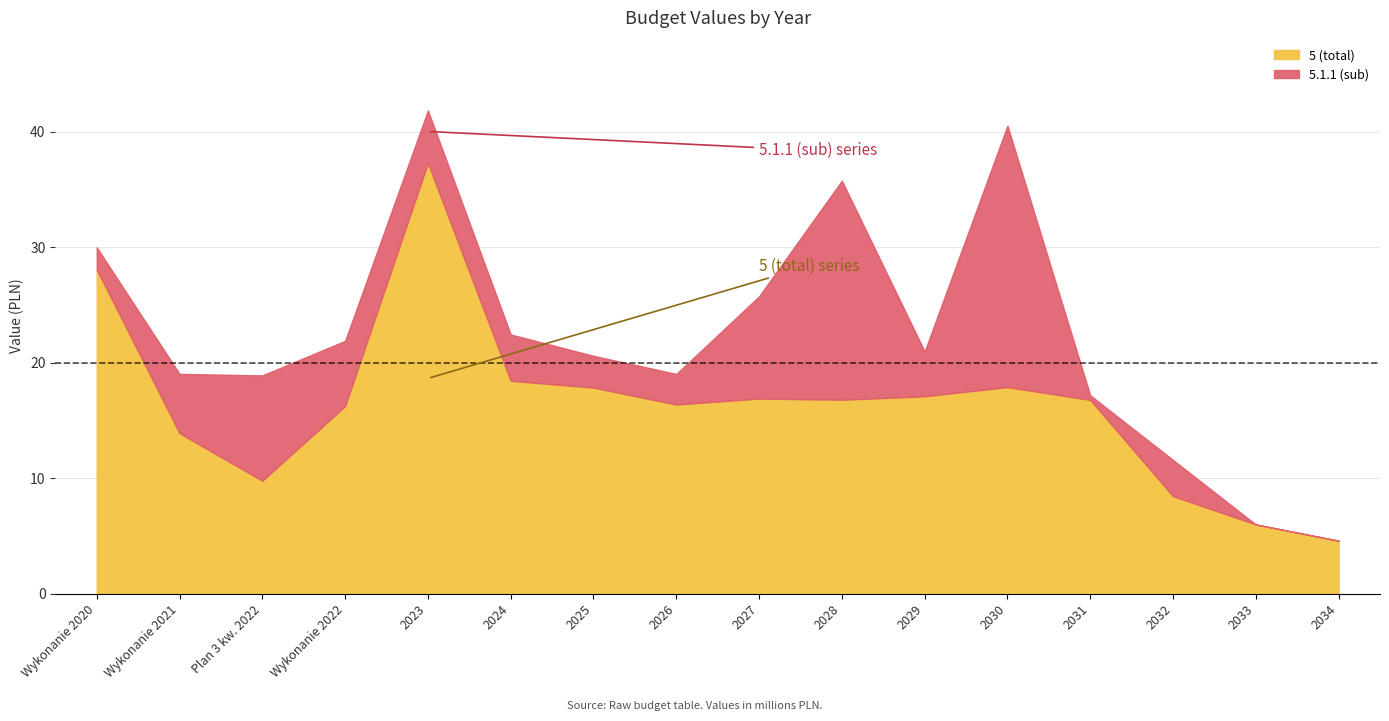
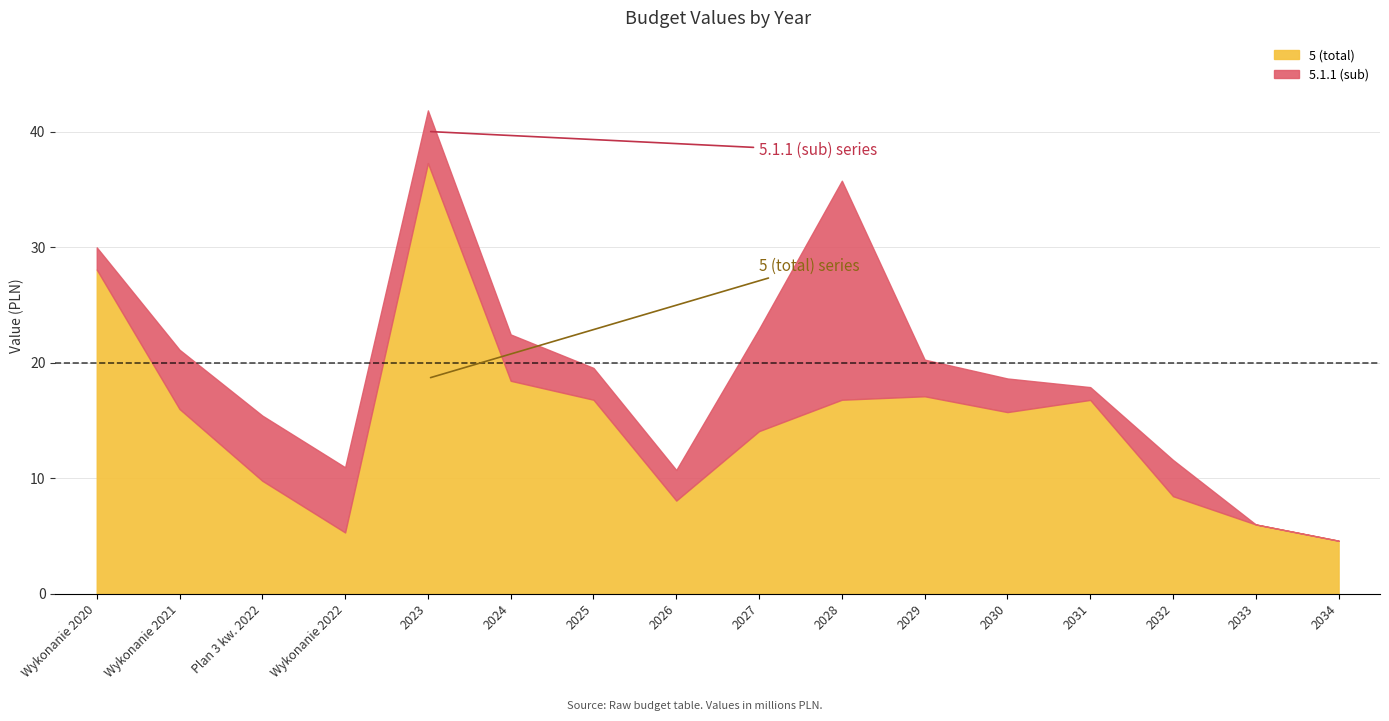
5 (total), Wykonanie 2021: 13.9 -> 16.0
5.1.1 (sub), Plan 3 kw. 2022: 9.1 -> 5.6
5 (total), Wykonanie 2022: 16.3 -> 5.3
5 (total), 2025: 17.9 -> 16.8
5 (total), 2026: 16.4 -> 8.1
5 (total), 2027: 16.9 -> 14.1
5.1.1 (sub), 2029: 3.9 -> 3.2
5 (total), 2030: 17.9 -> 15.7
5.1.1 (sub), 2030: 22.6 -> 2.9
5.1.1 (sub), 2031: 0.4 -> 1.1
